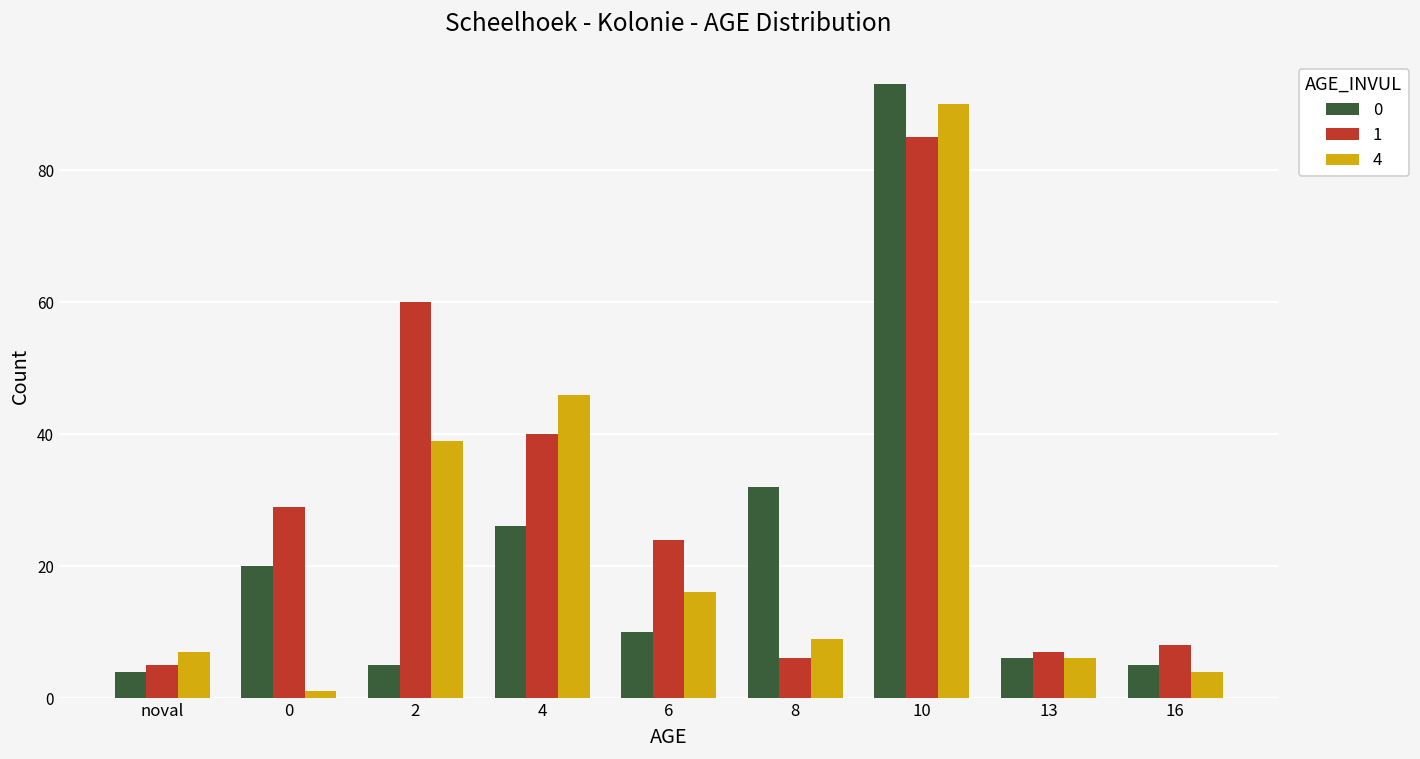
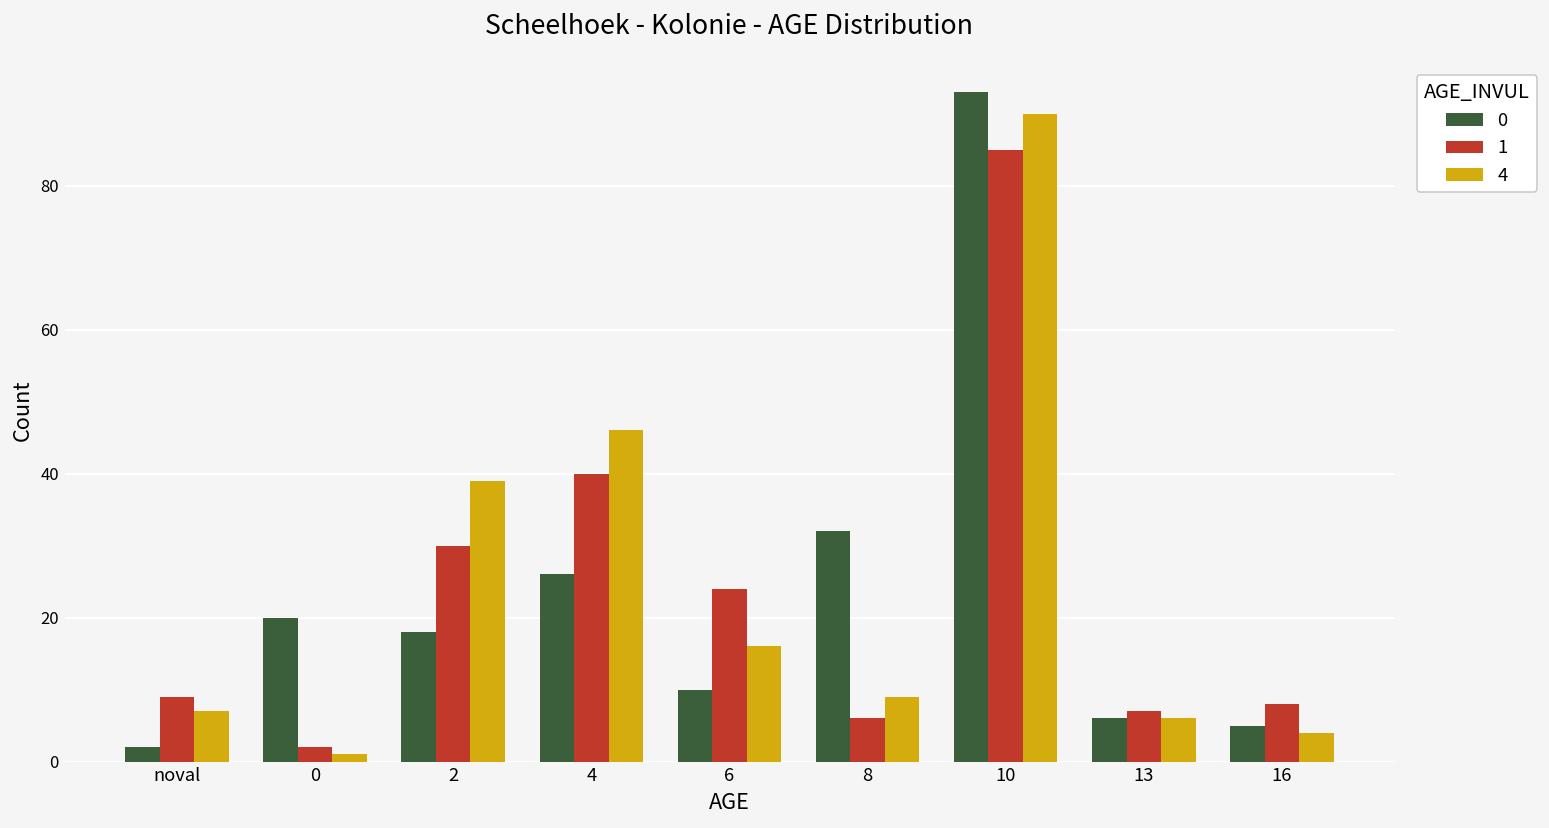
0, noval: 4 -> 2
1, noval: 5 -> 9
1, 0: 29 -> 2
0, 2: 5 -> 18
1, 2: 60 -> 30
